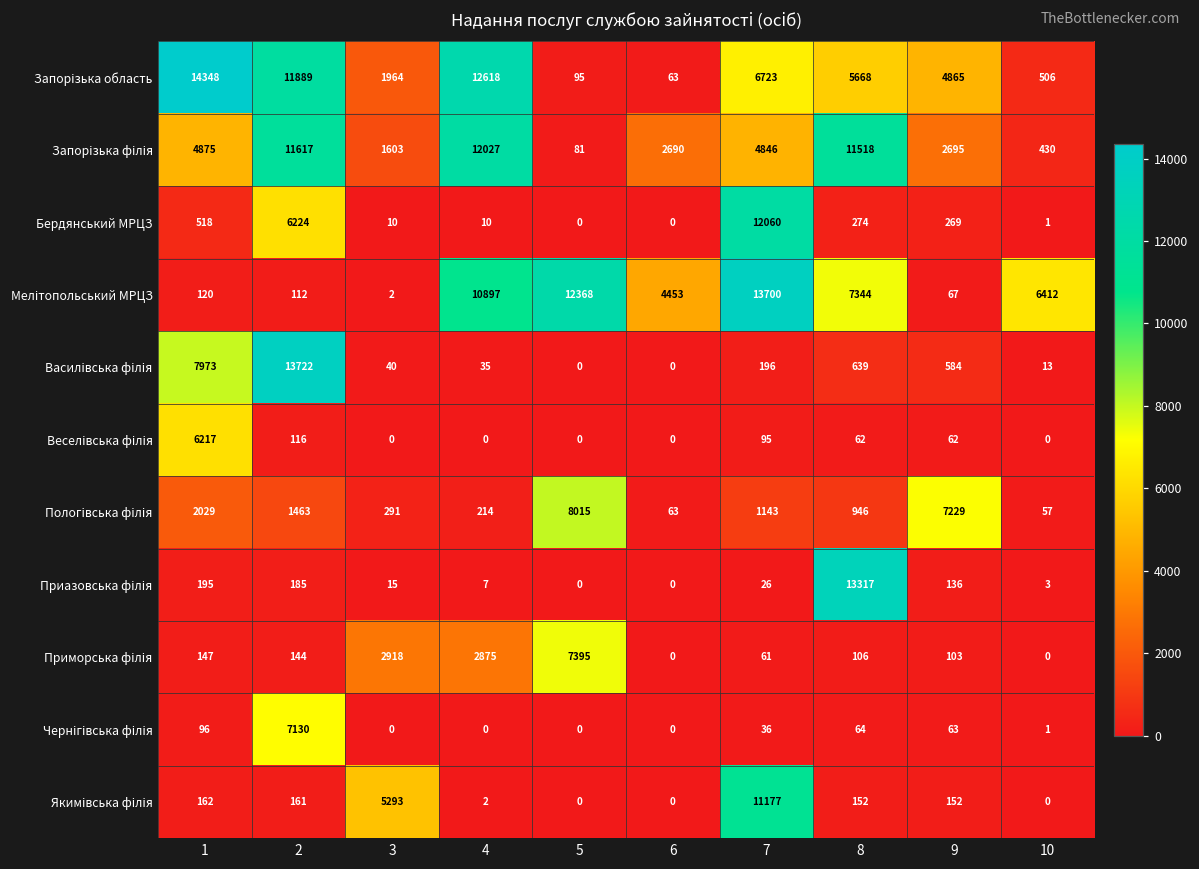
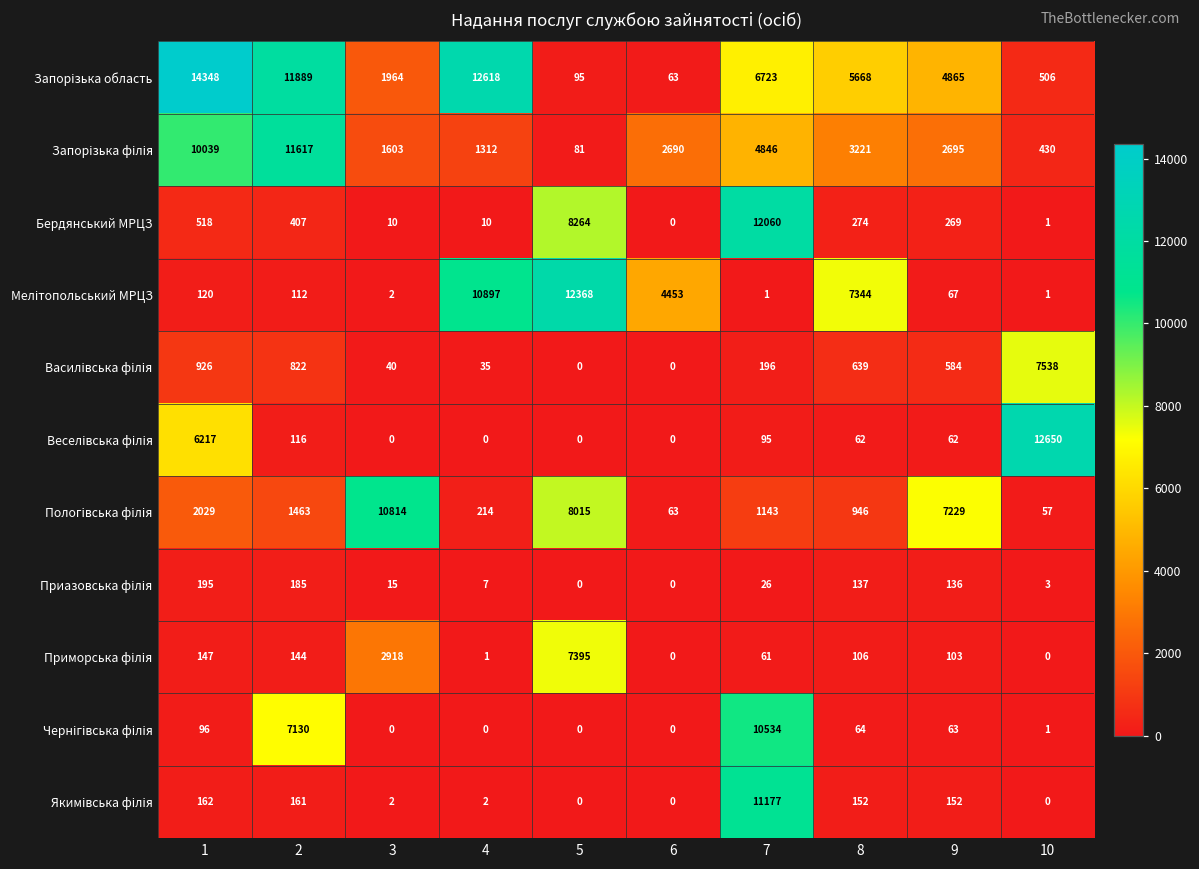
Запорізька філія, 1: 4875 -> 10039
Запорізька філія, 4: 12027 -> 1312
Запорізька філія, 8: 11518 -> 3221
Бердянський МРЦЗ, 2: 6224 -> 407
Бердянський МРЦЗ, 5: 0 -> 8264
Мелітопольський МРЦЗ, 7: 13700 -> 1
Мелітопольський МРЦЗ, 10: 6412 -> 1
Василівська філія, 1: 7973 -> 926
Василівська філія, 2: 13722 -> 822
Василівська філія, 10: 13 -> 7538
Веселівська філія, 10: 0 -> 12650
Пологівська філія, 3: 291 -> 10814
Приазовська філія, 8: 13317 -> 137
Приморська філія, 4: 2875 -> 1
Чернігівська філія, 7: 36 -> 10534
Якимівська філія, 3: 5293 -> 2
